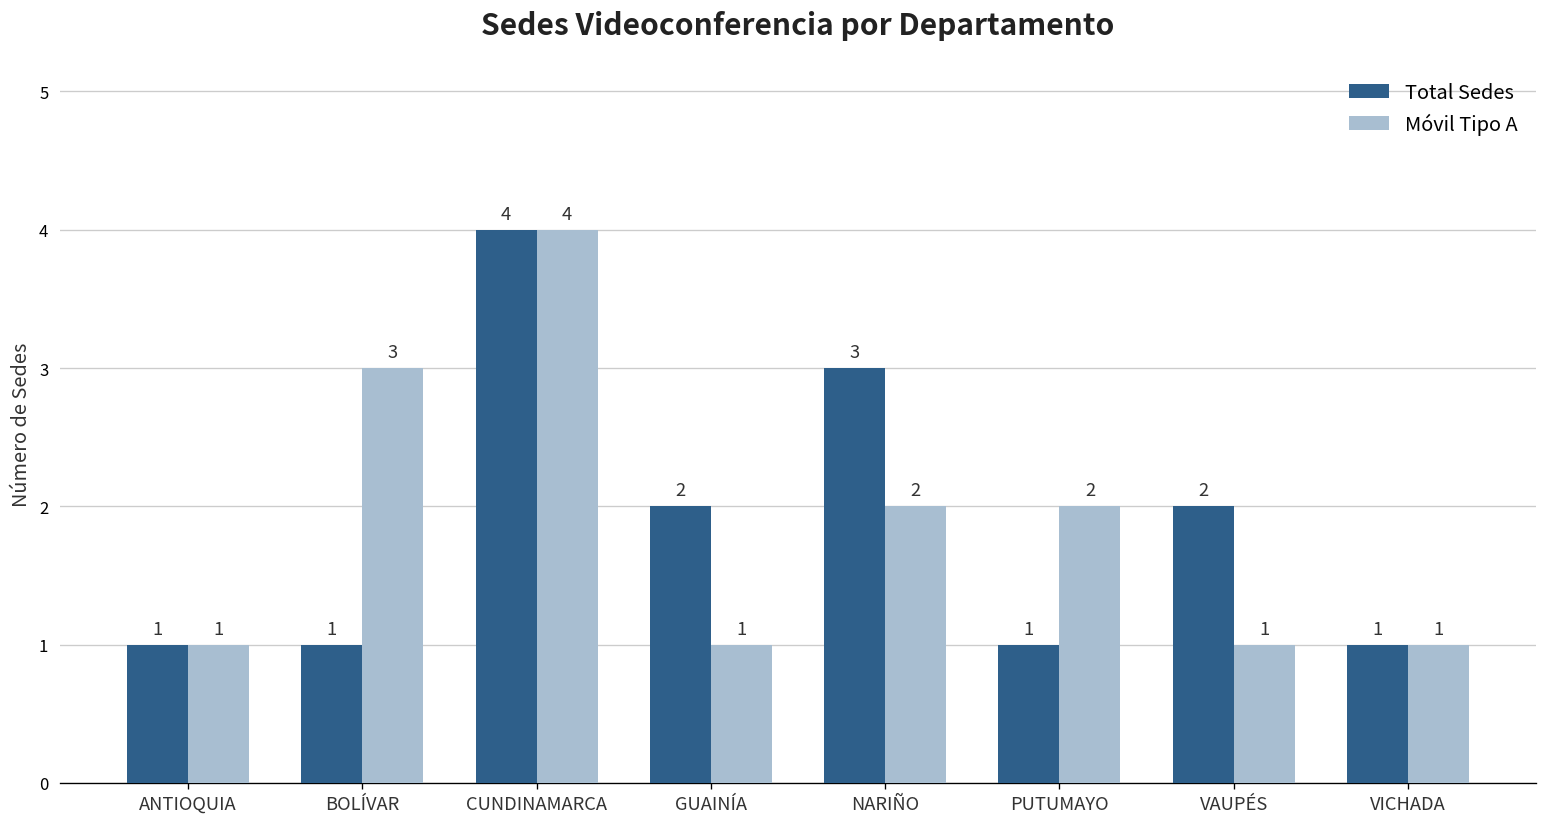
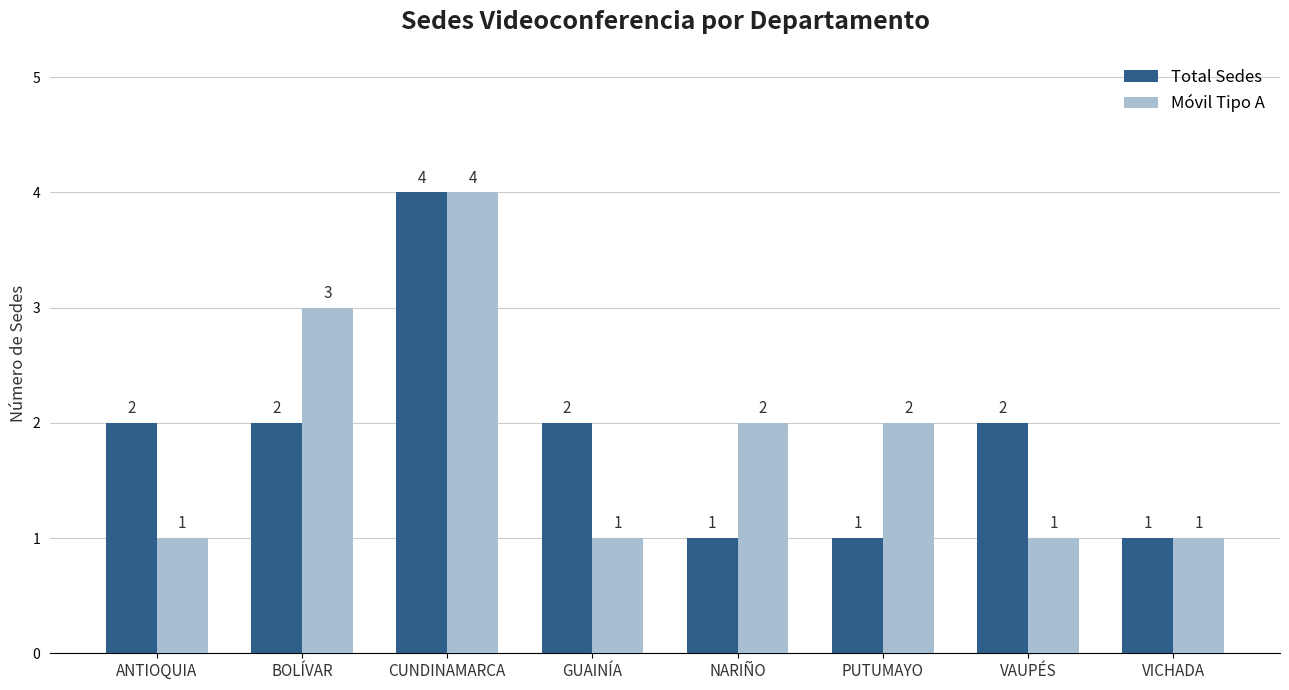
Total Sedes, ANTIOQUIA: 1 -> 2
Total Sedes, BOLÍVAR: 1 -> 2
Total Sedes, NARIÑO: 3 -> 1
